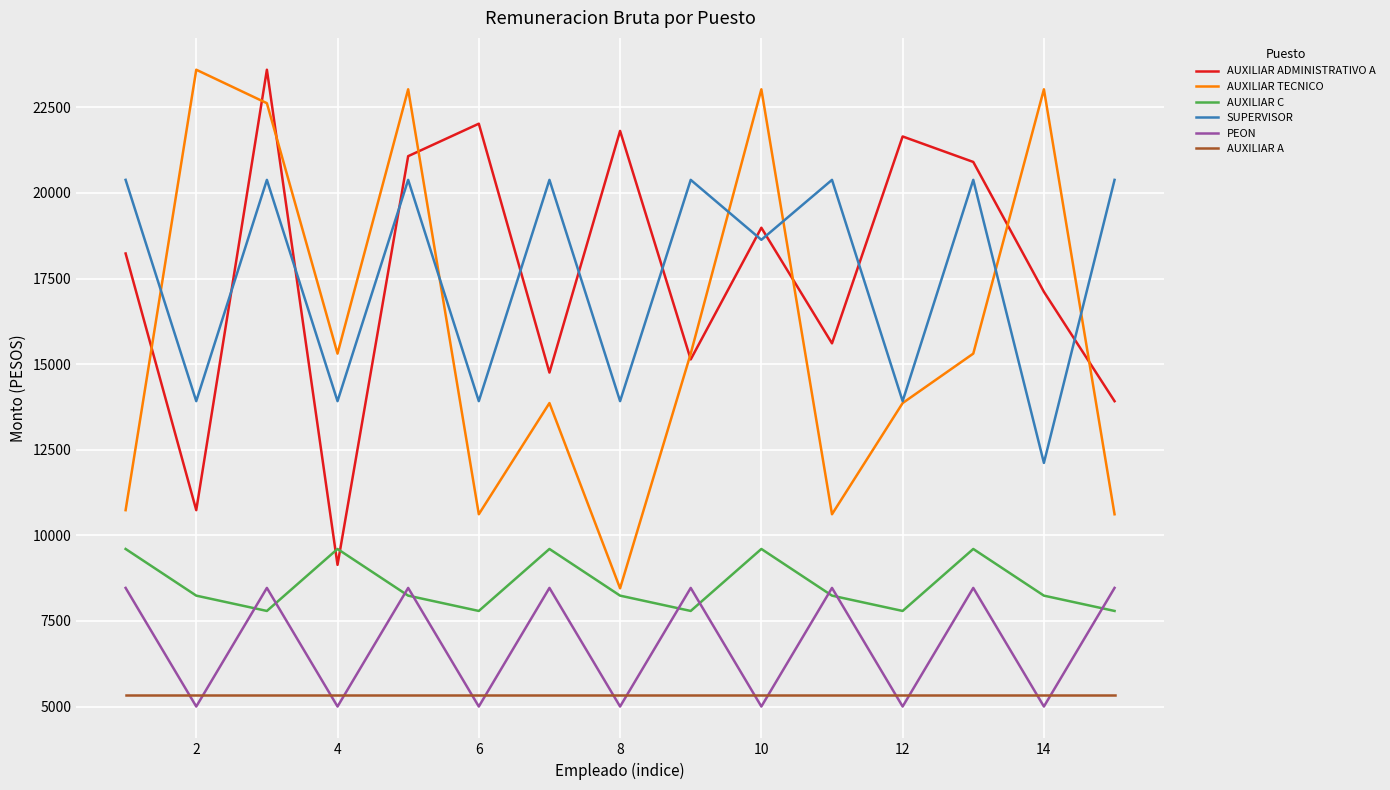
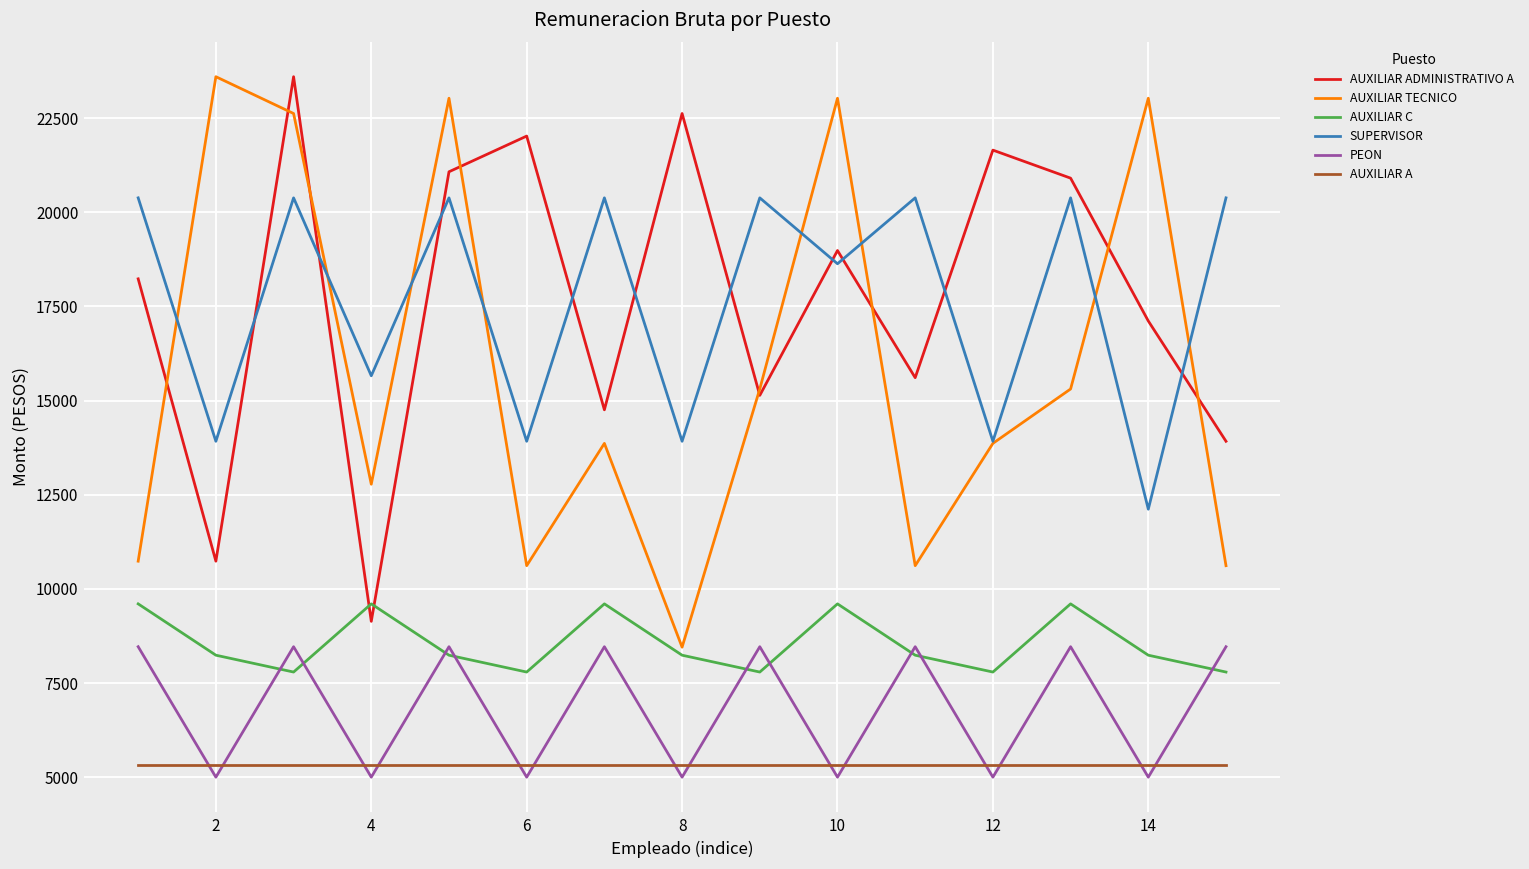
AUXILIAR TECNICO, 4: 15300 -> 12800
SUPERVISOR, 4: 13900 -> 15700
AUXILIAR ADMINISTRATIVO A, 8: 21800 -> 22600
